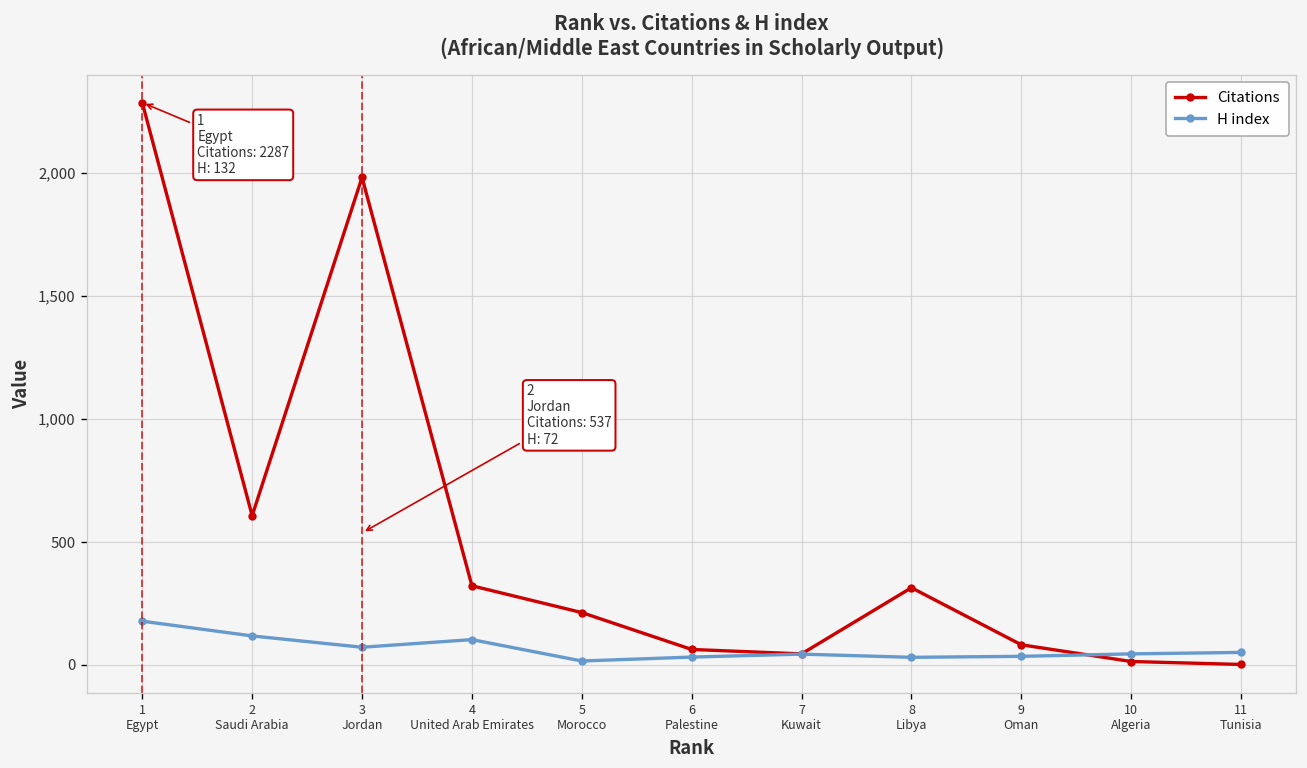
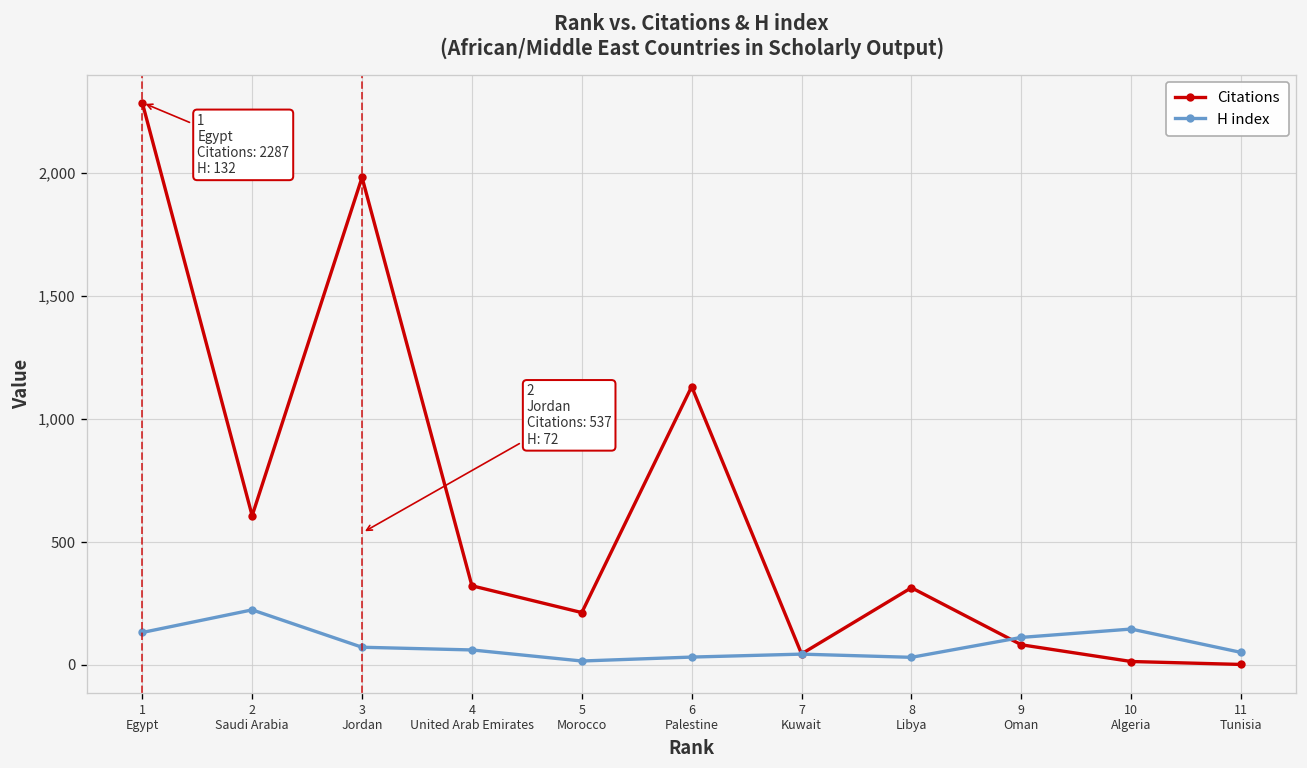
H index, 1 Egypt: 180 -> 130
H index, 2 Saudi Arabia: 120 -> 220
H index, 4 United Arab Emirates: 100 -> 60
Citations, 6 Palestine: 60 -> 1,130
H index, 9 Oman: 40 -> 110
H index, 10 Algeria: 50 -> 150
